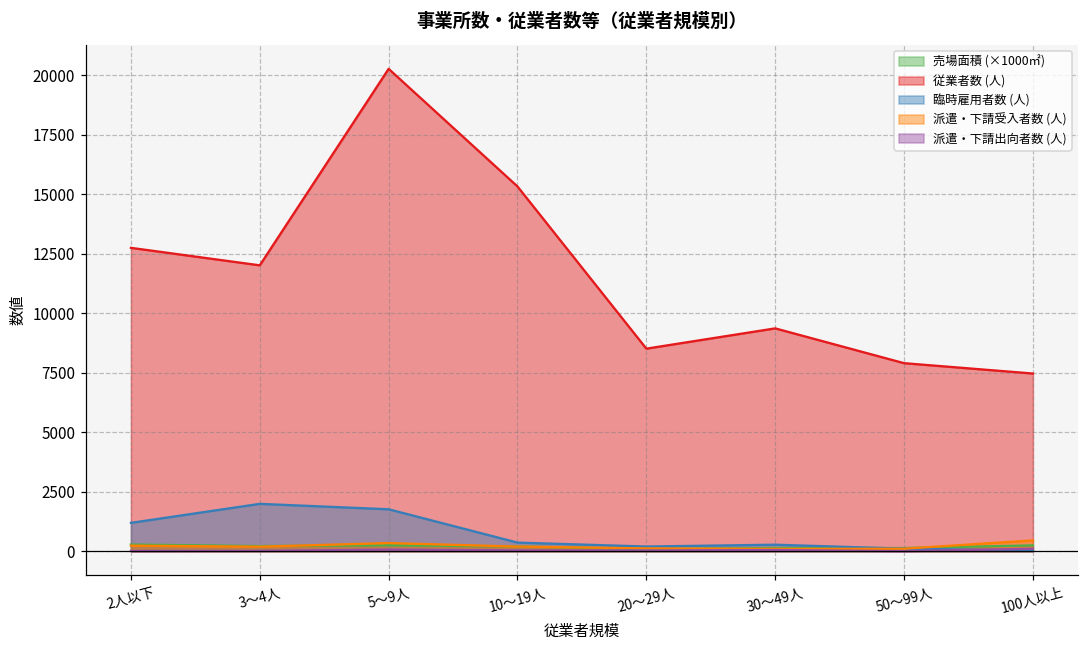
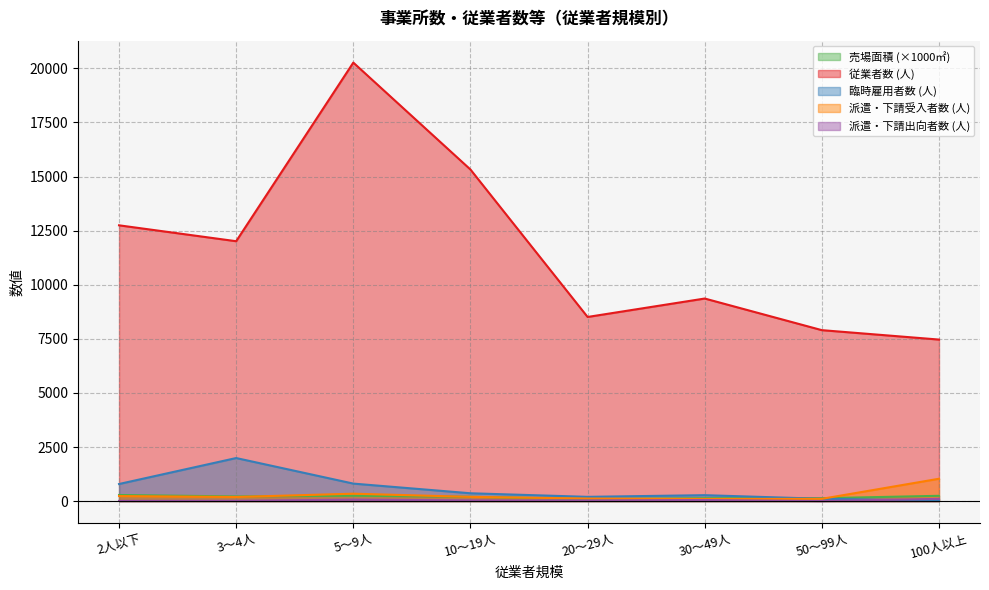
臨時雇用者数 (人), 2人以下: 1200 -> 800
臨時雇用者数 (人), 5～9人: 1800 -> 800
派遣・下請受入者数 (人), 100人以上: 500 -> 1000
